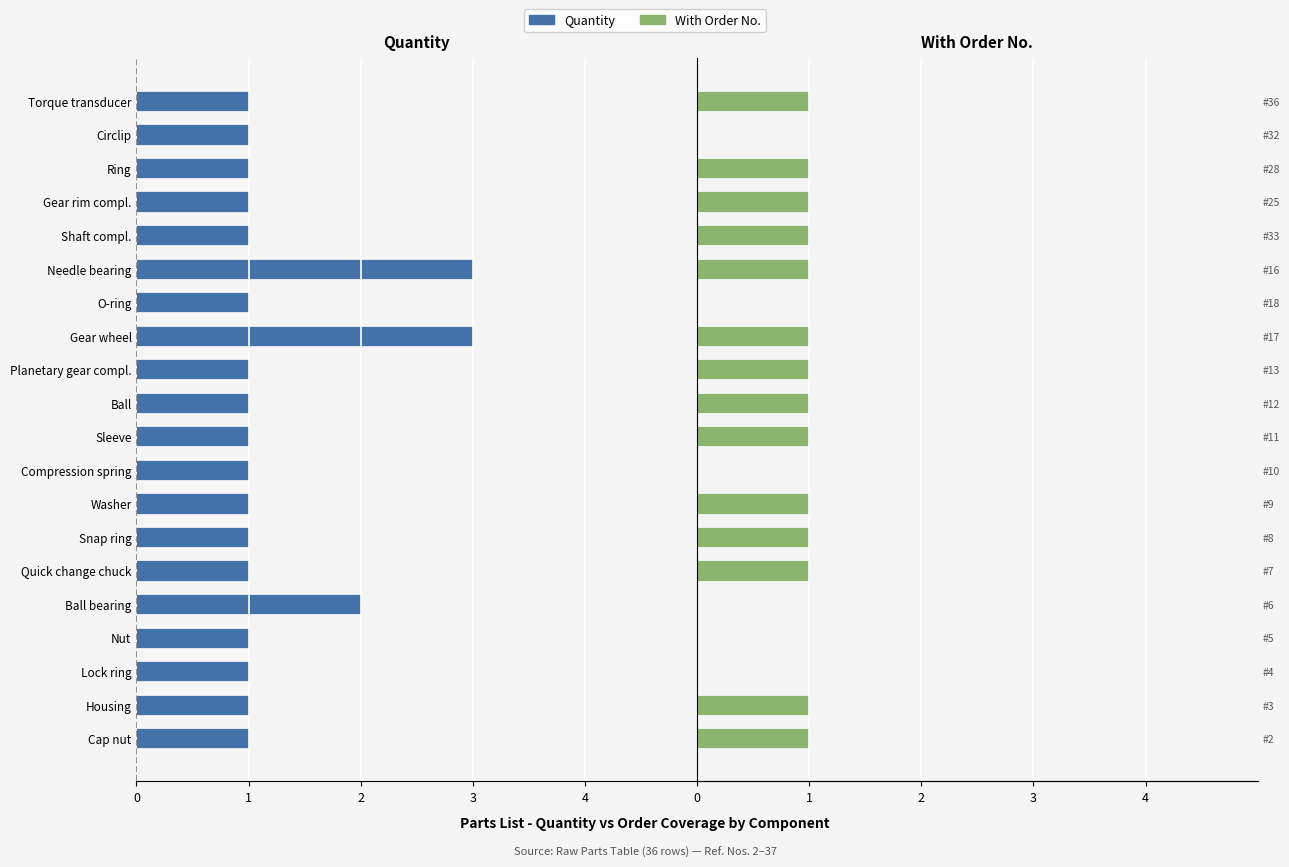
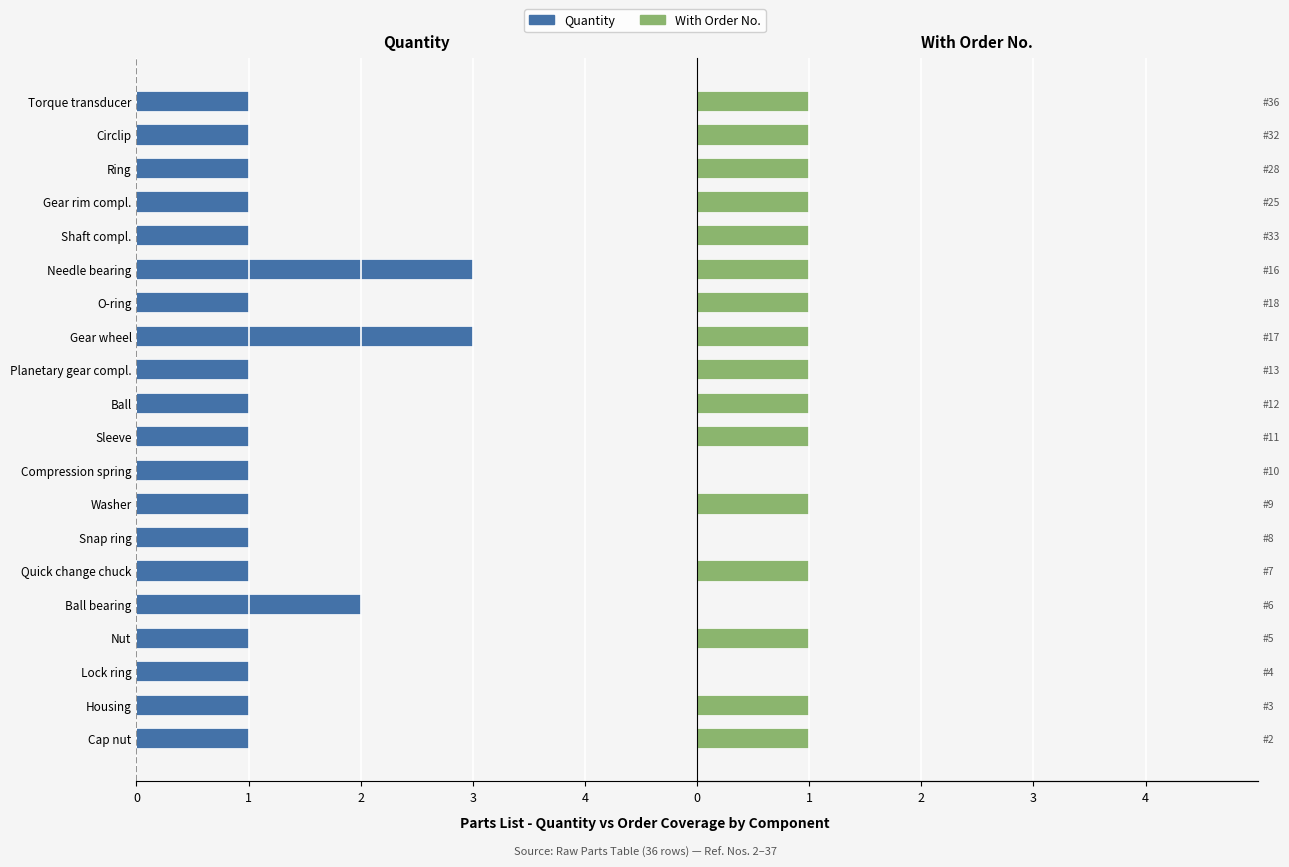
With Order No., #32: 0 -> 1
With Order No., #18: 0 -> 1
With Order No., #8: 1 -> 0
With Order No., #5: 0 -> 1
